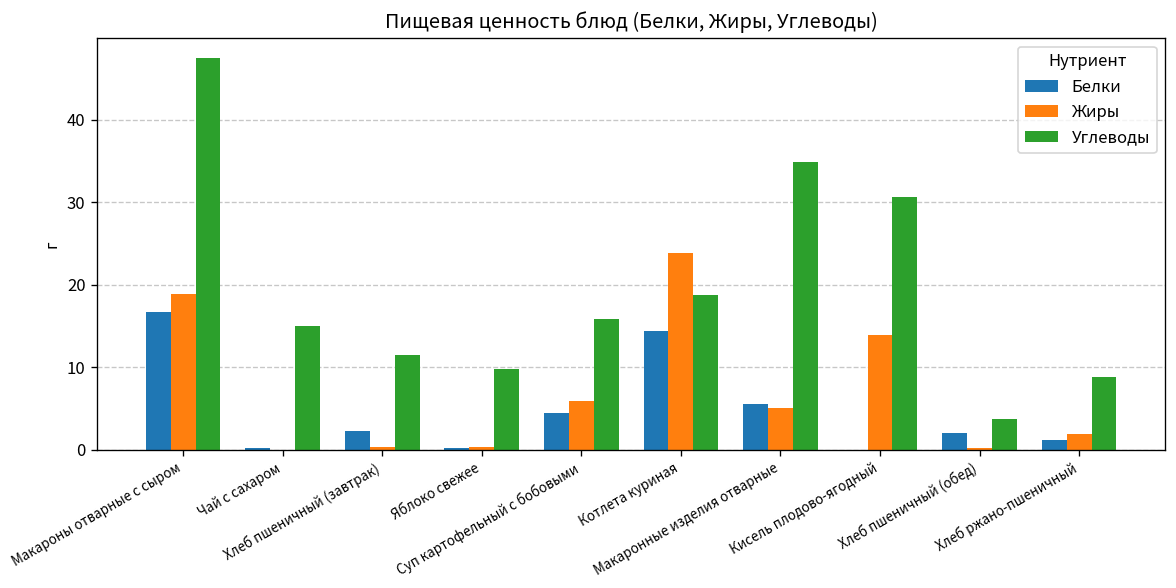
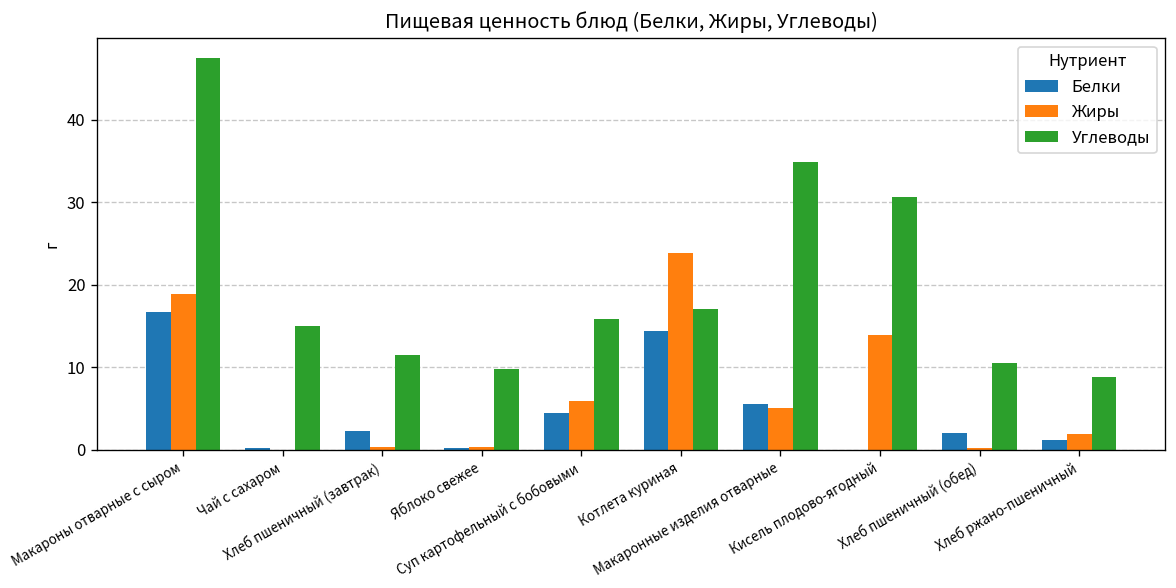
Углеводы, Котлета куриная: 19 -> 17
Углеводы, Хлеб пшеничный (обед): 4 -> 11
